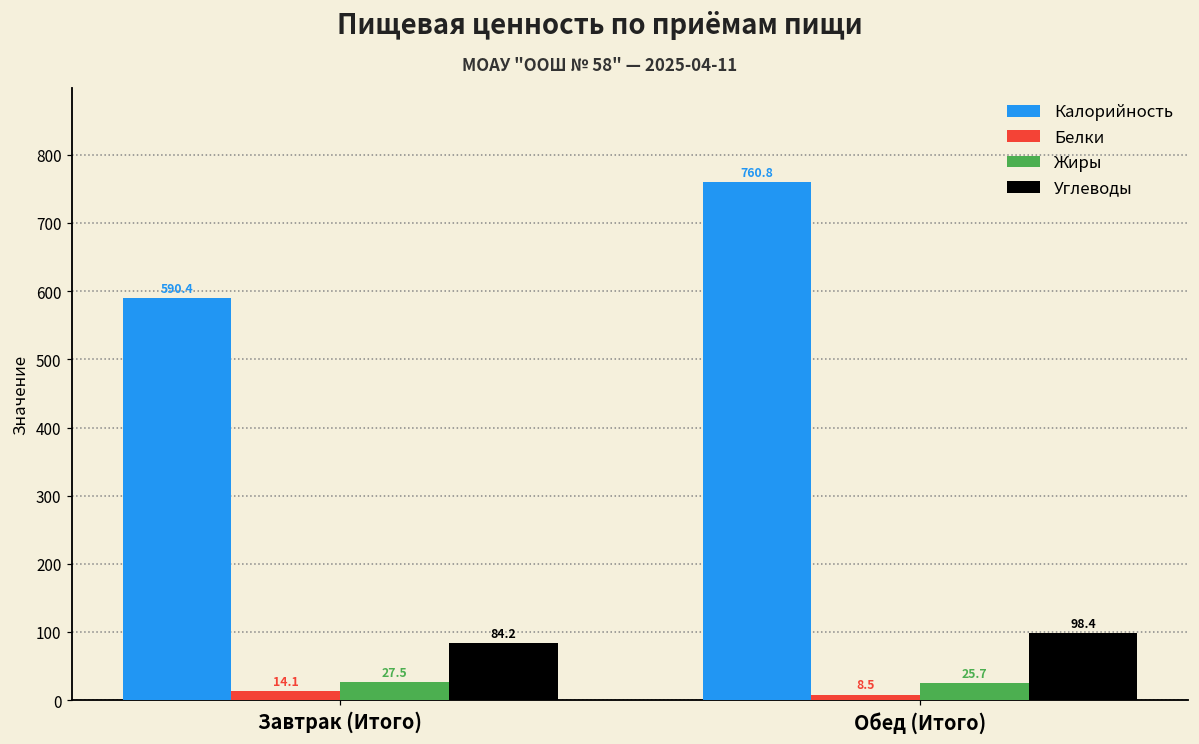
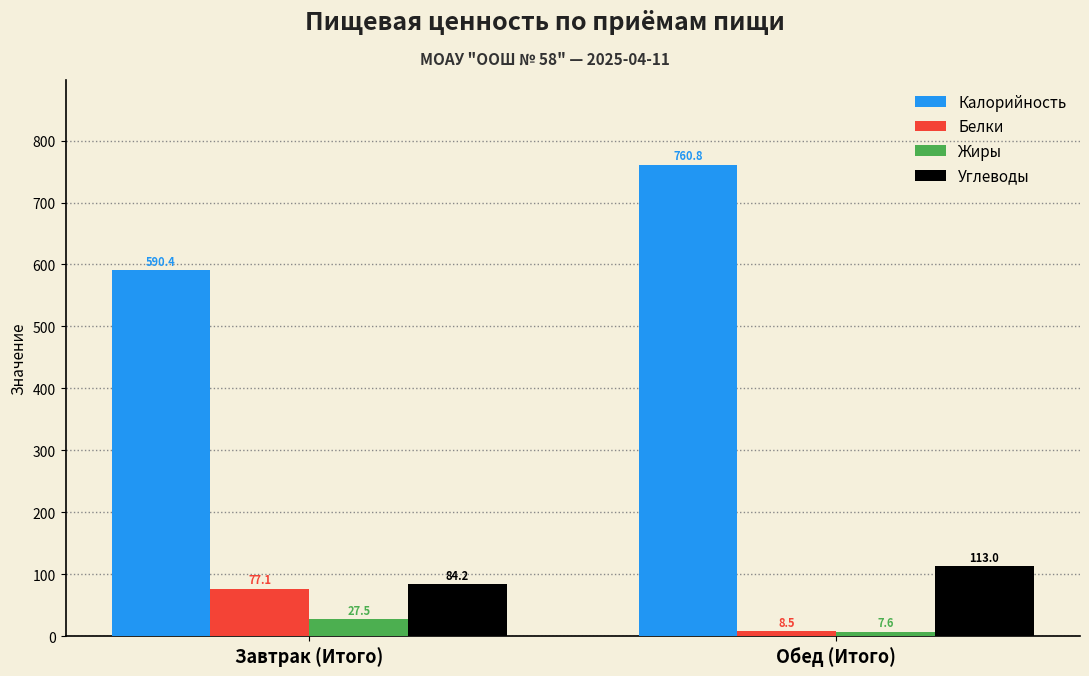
Белки, Завтрак (Итого): 14.1 -> 77.1
Жиры, Обед (Итого): 25.7 -> 7.6
Углеводы, Обед (Итого): 98.4 -> 113.0
